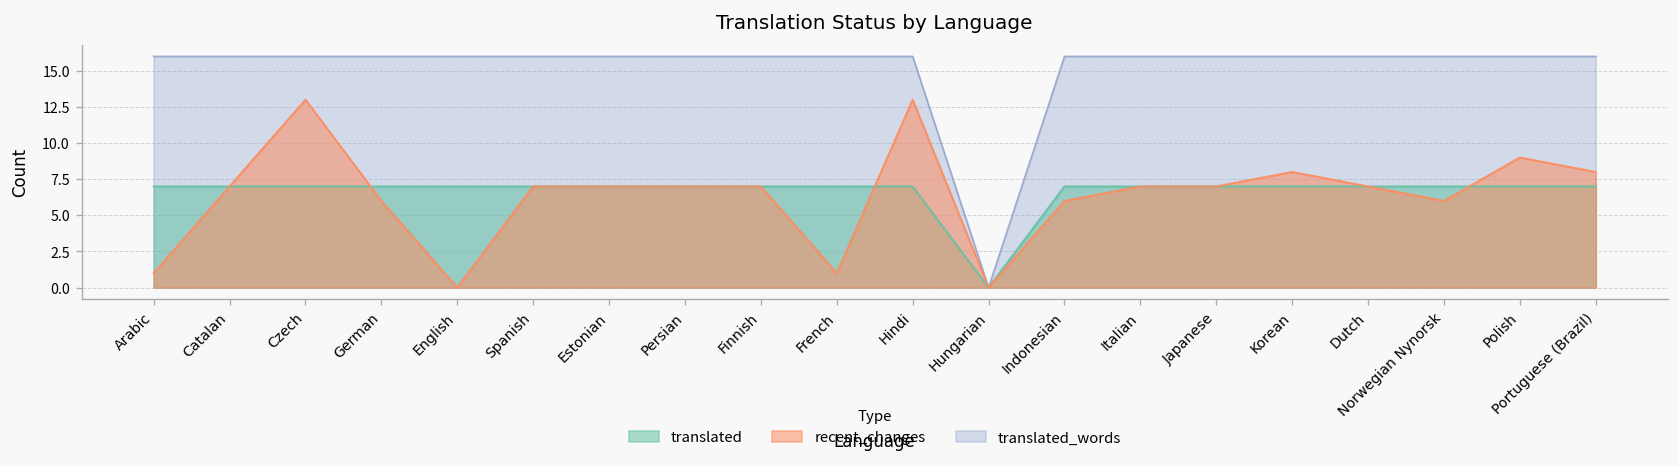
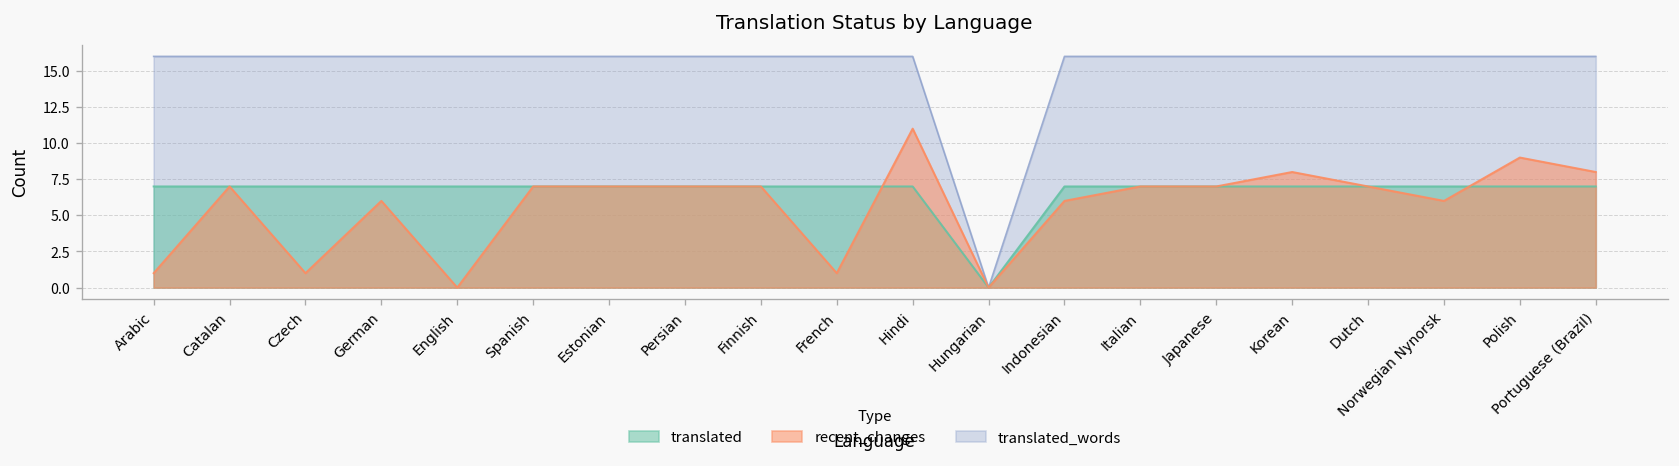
recent_changes, Czech: 13 -> 1
recent_changes, Hindi: 13 -> 11
